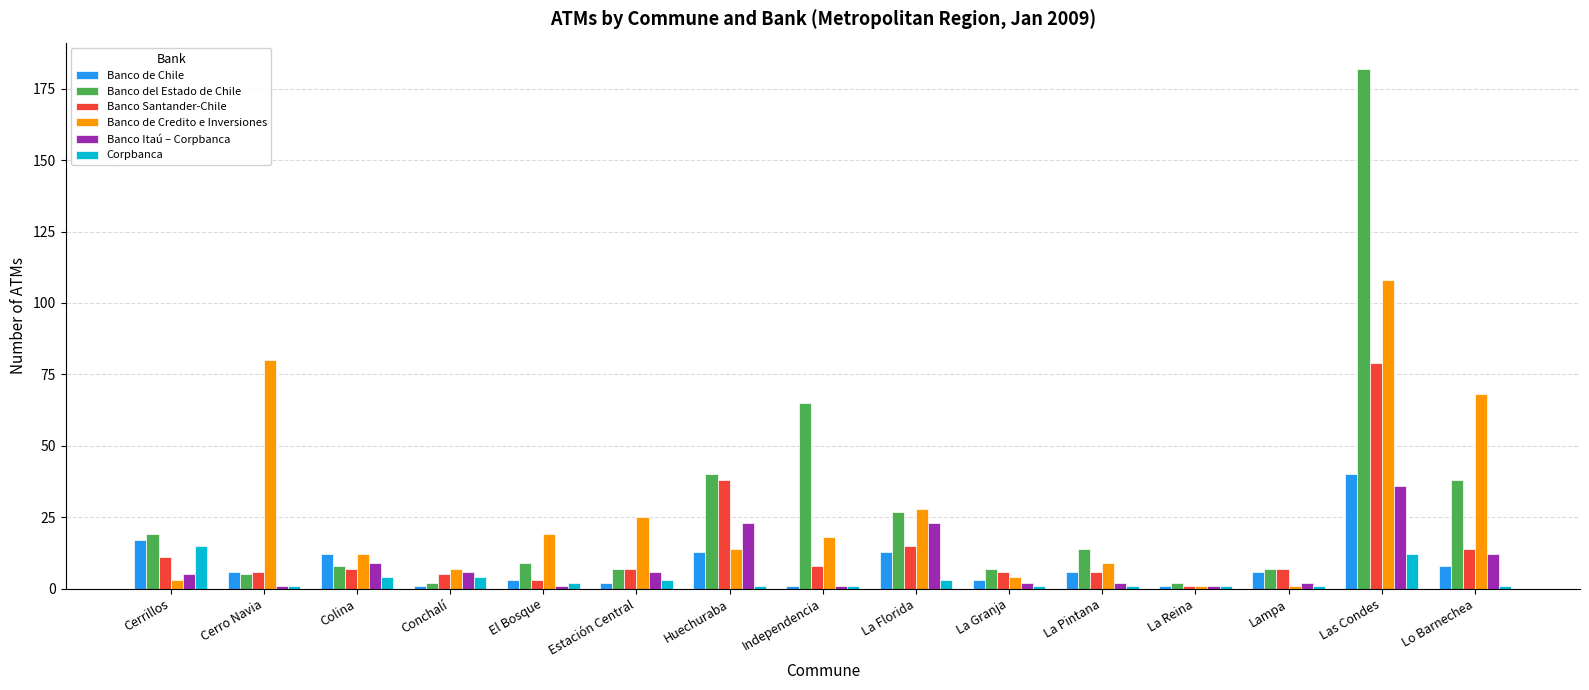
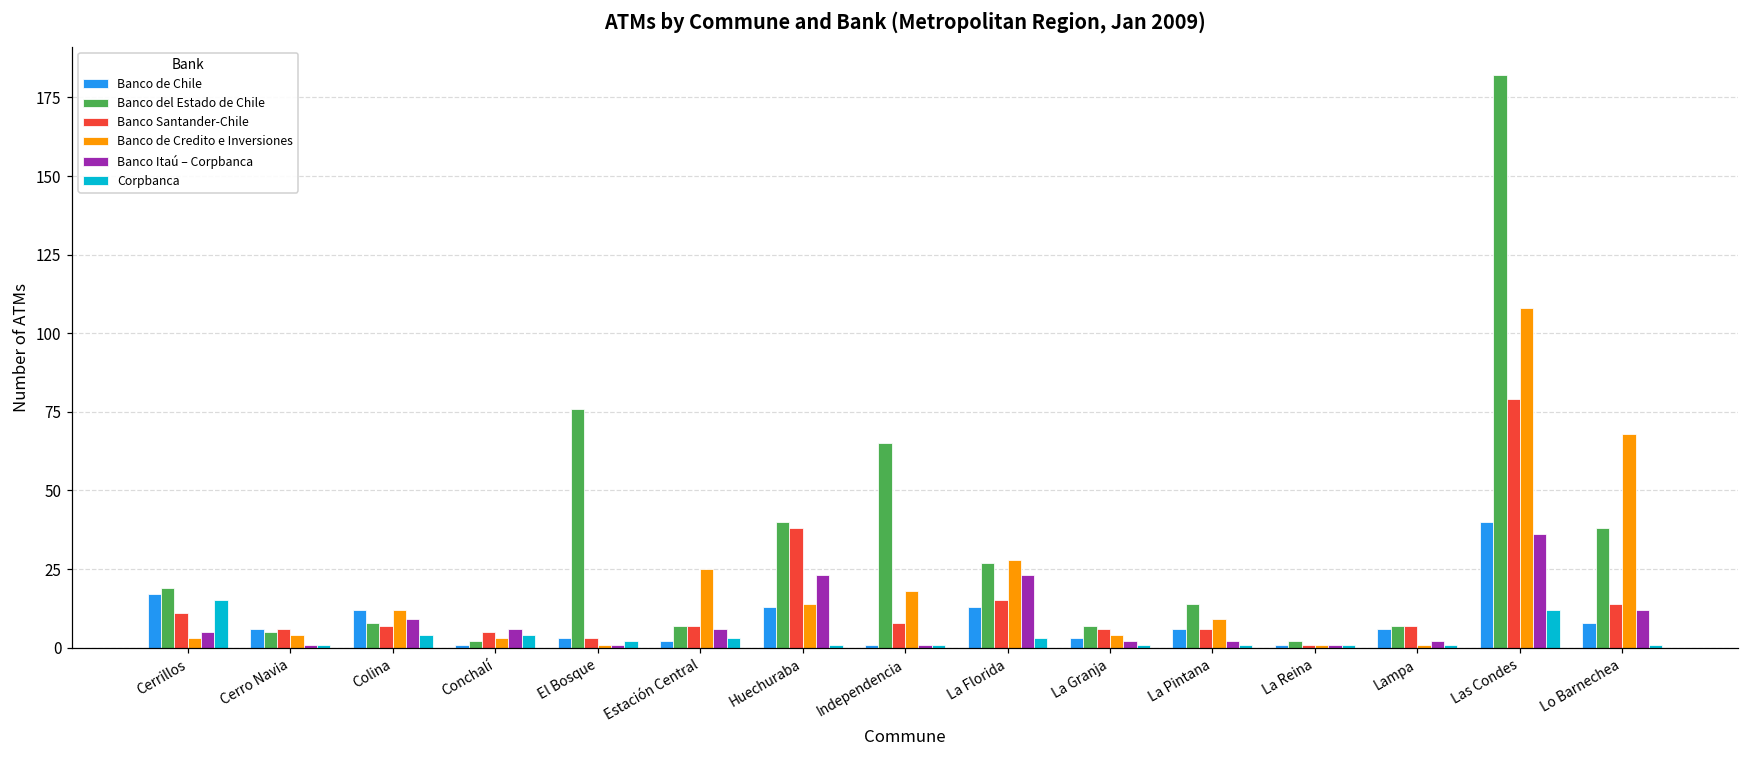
Banco de Credito e Inversiones, Cerro Navia: 80 -> 4
Banco de Credito e Inversiones, Conchalí: 7 -> 3
Banco del Estado de Chile, El Bosque: 9 -> 76
Banco de Credito e Inversiones, El Bosque: 19 -> 1
